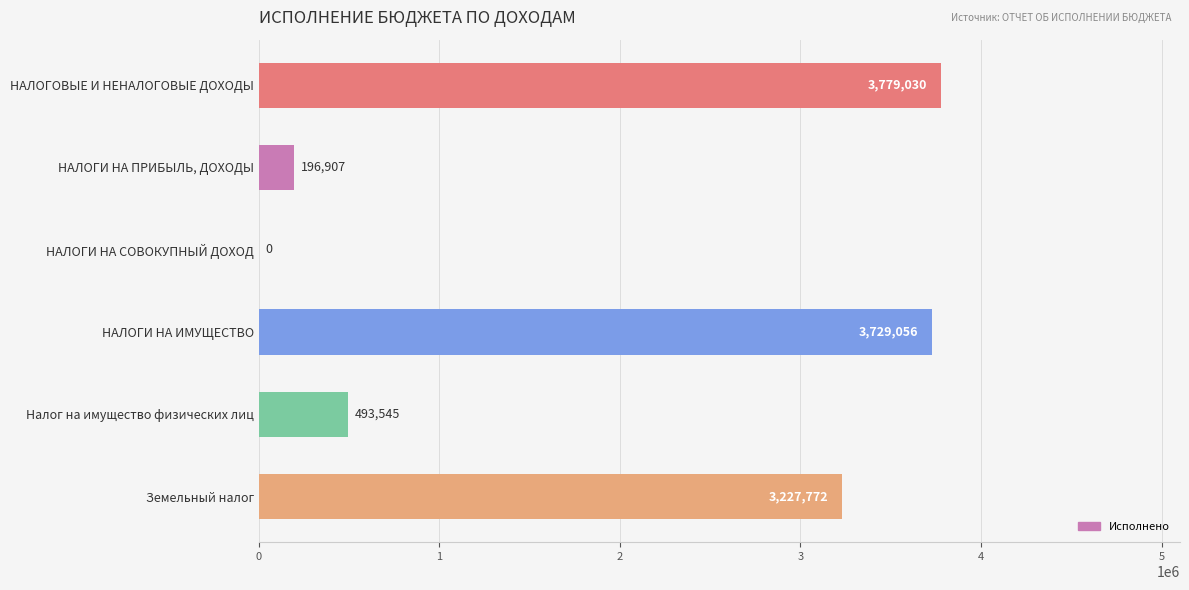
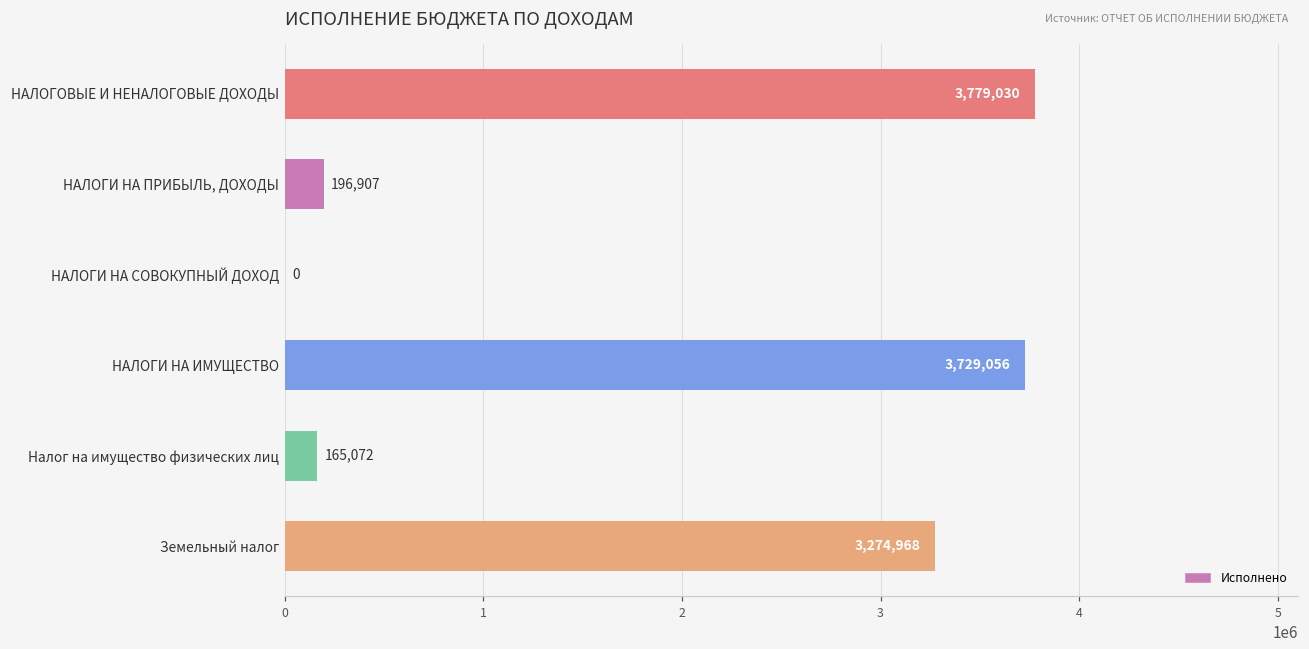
Налог на имущество физических лиц: 493,545 -> 165,072
Земельный налог: 3,227,772 -> 3,274,968
